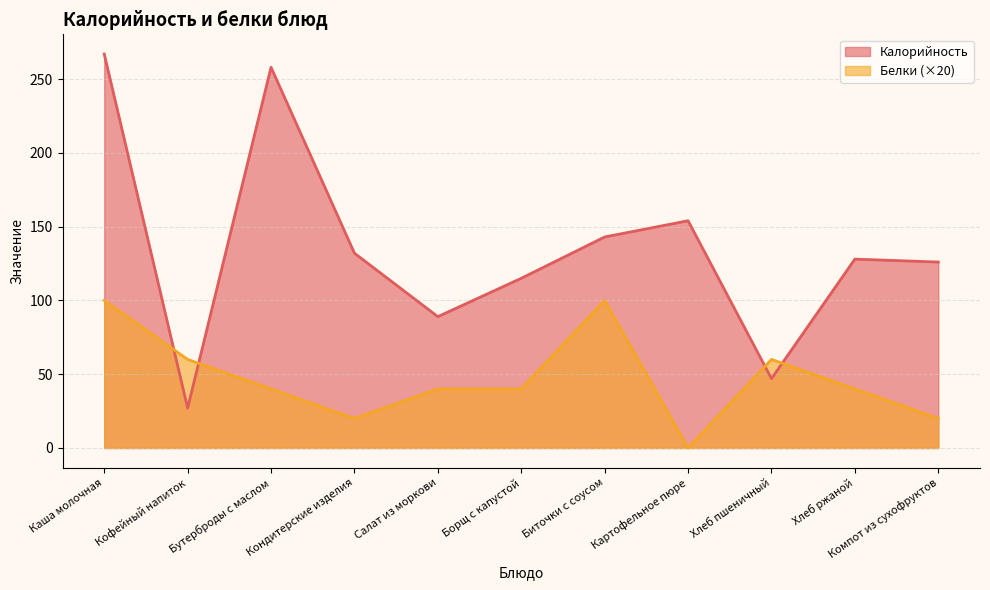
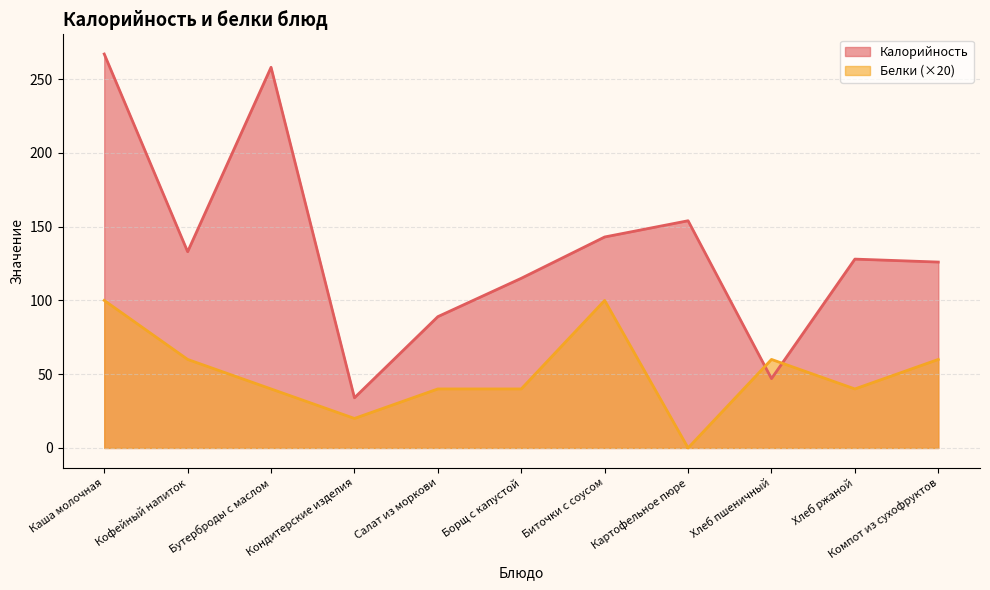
Калорийность, Кофейный напиток: 27 -> 133
Калорийность, Кондитерские изделия: 132 -> 34
Белки (×20), Компот из сухофруктов: 20 -> 60
